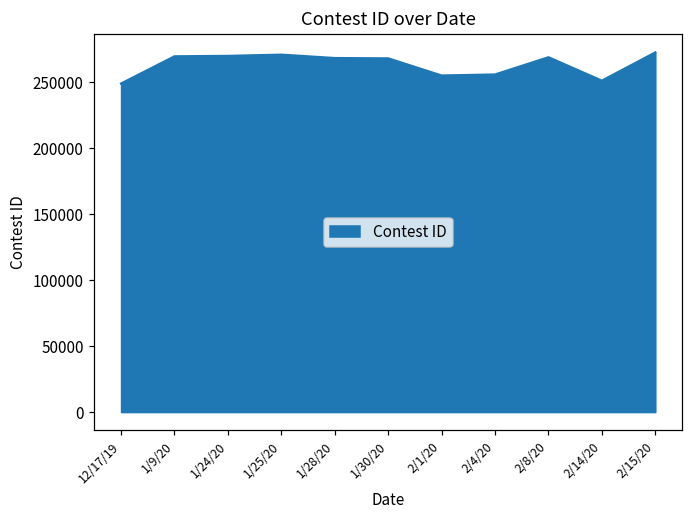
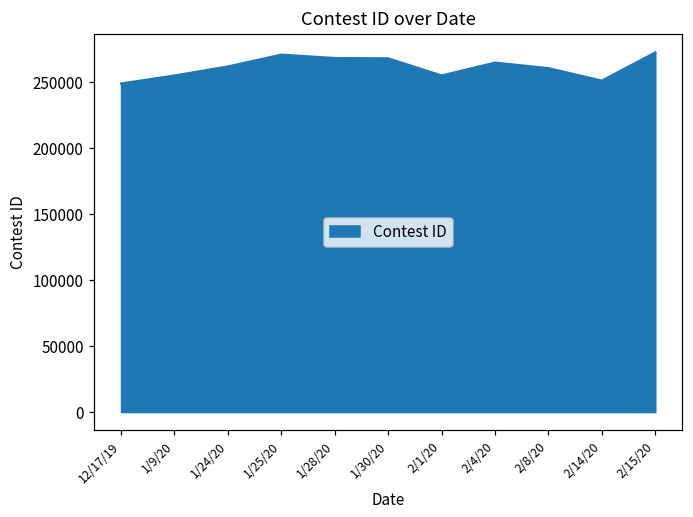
1/9/20: 270000 -> 255000
1/24/20: 270000 -> 262000
2/4/20: 256000 -> 265000
2/8/20: 269000 -> 261000
